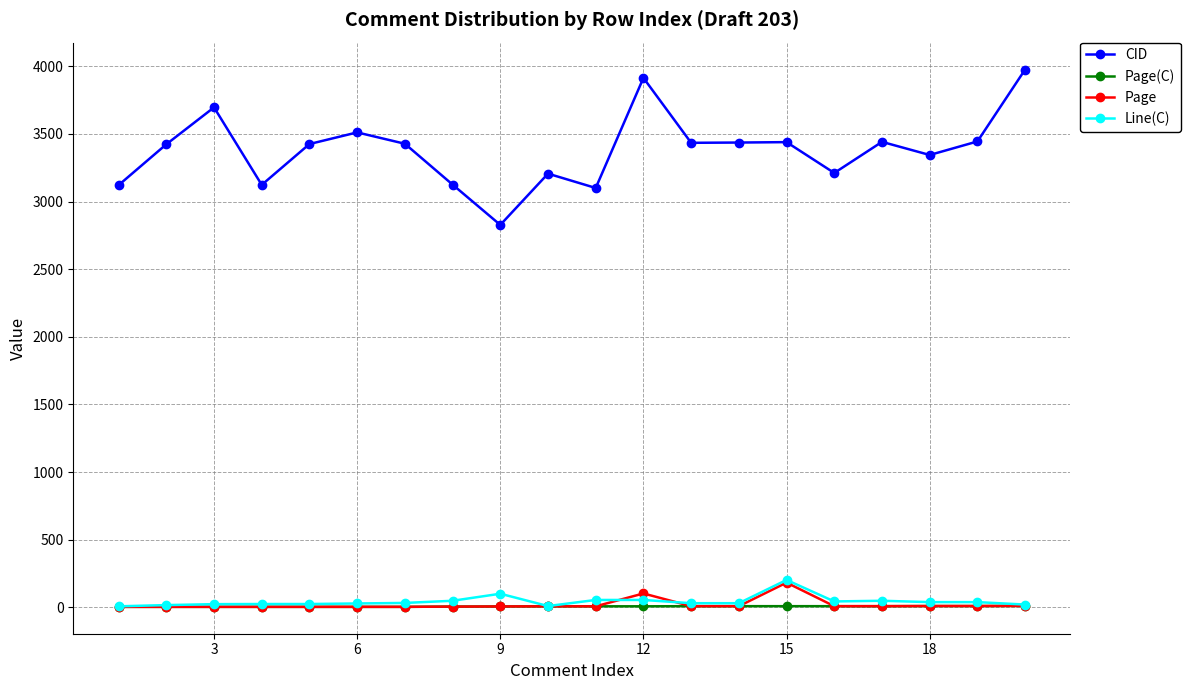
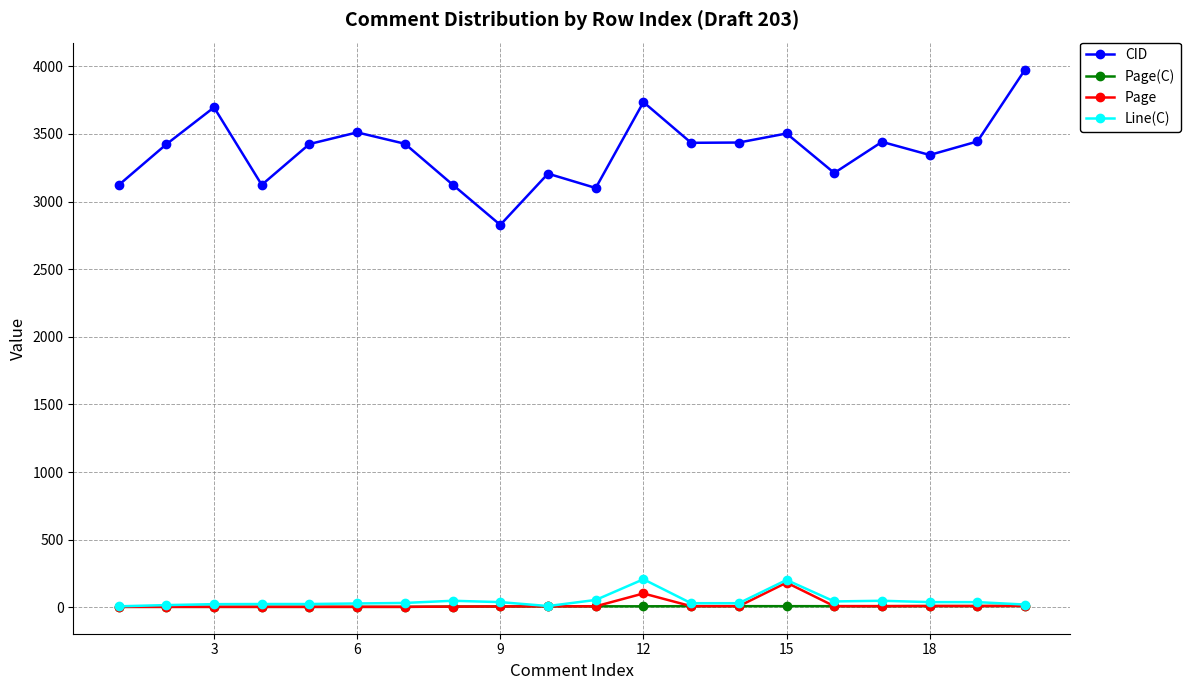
Line(C), 9: 100 -> 40
CID, 12: 3910 -> 3740
Line(C), 12: 50 -> 210
CID, 15: 3440 -> 3500
